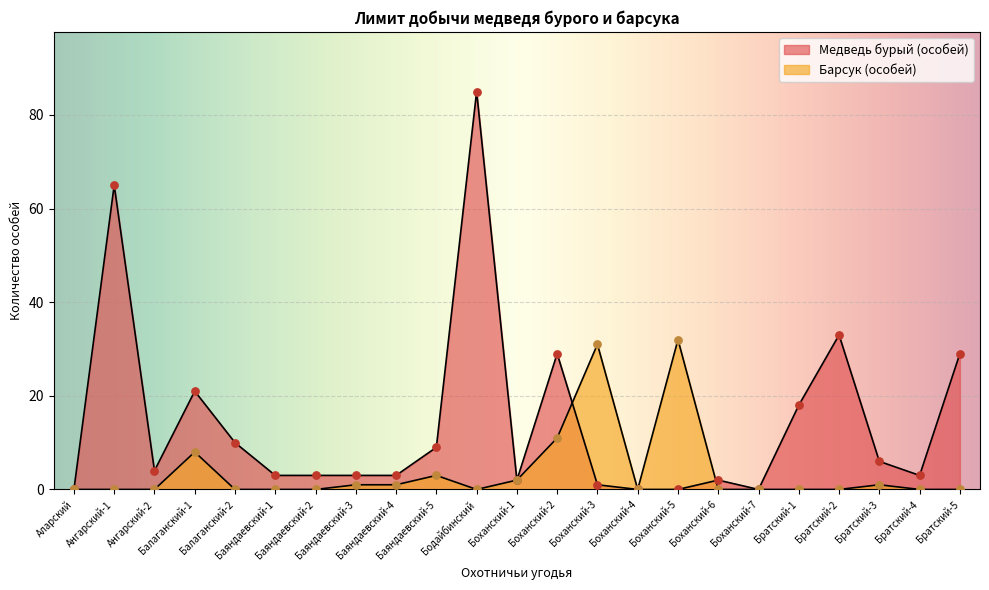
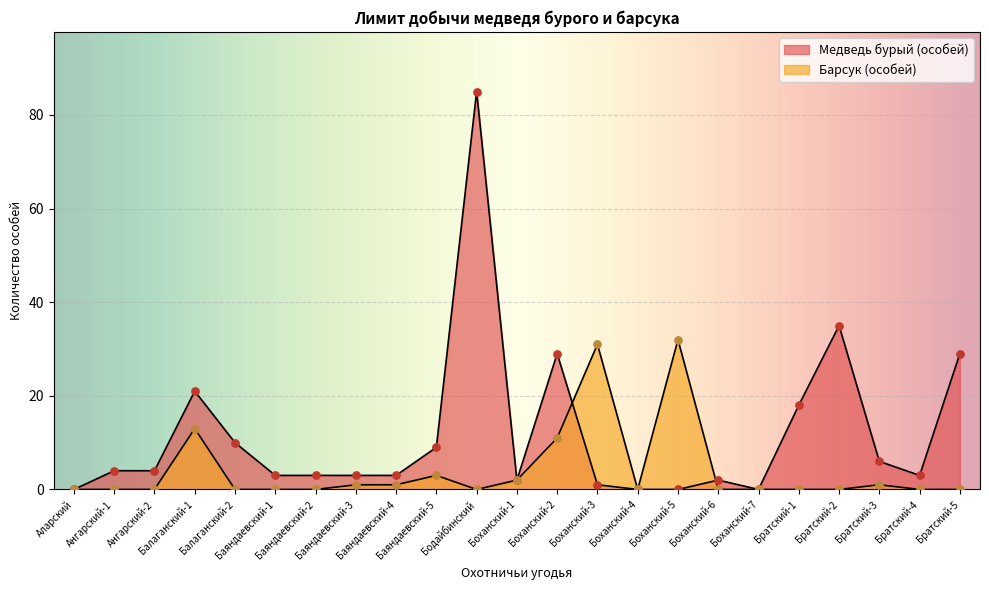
Медведь бурый (особей), Ангарский-1: 65 -> 4
Барсук (особей), Балаганский-1: 8 -> 13
Медведь бурый (особей), Братский-2: 33 -> 35
